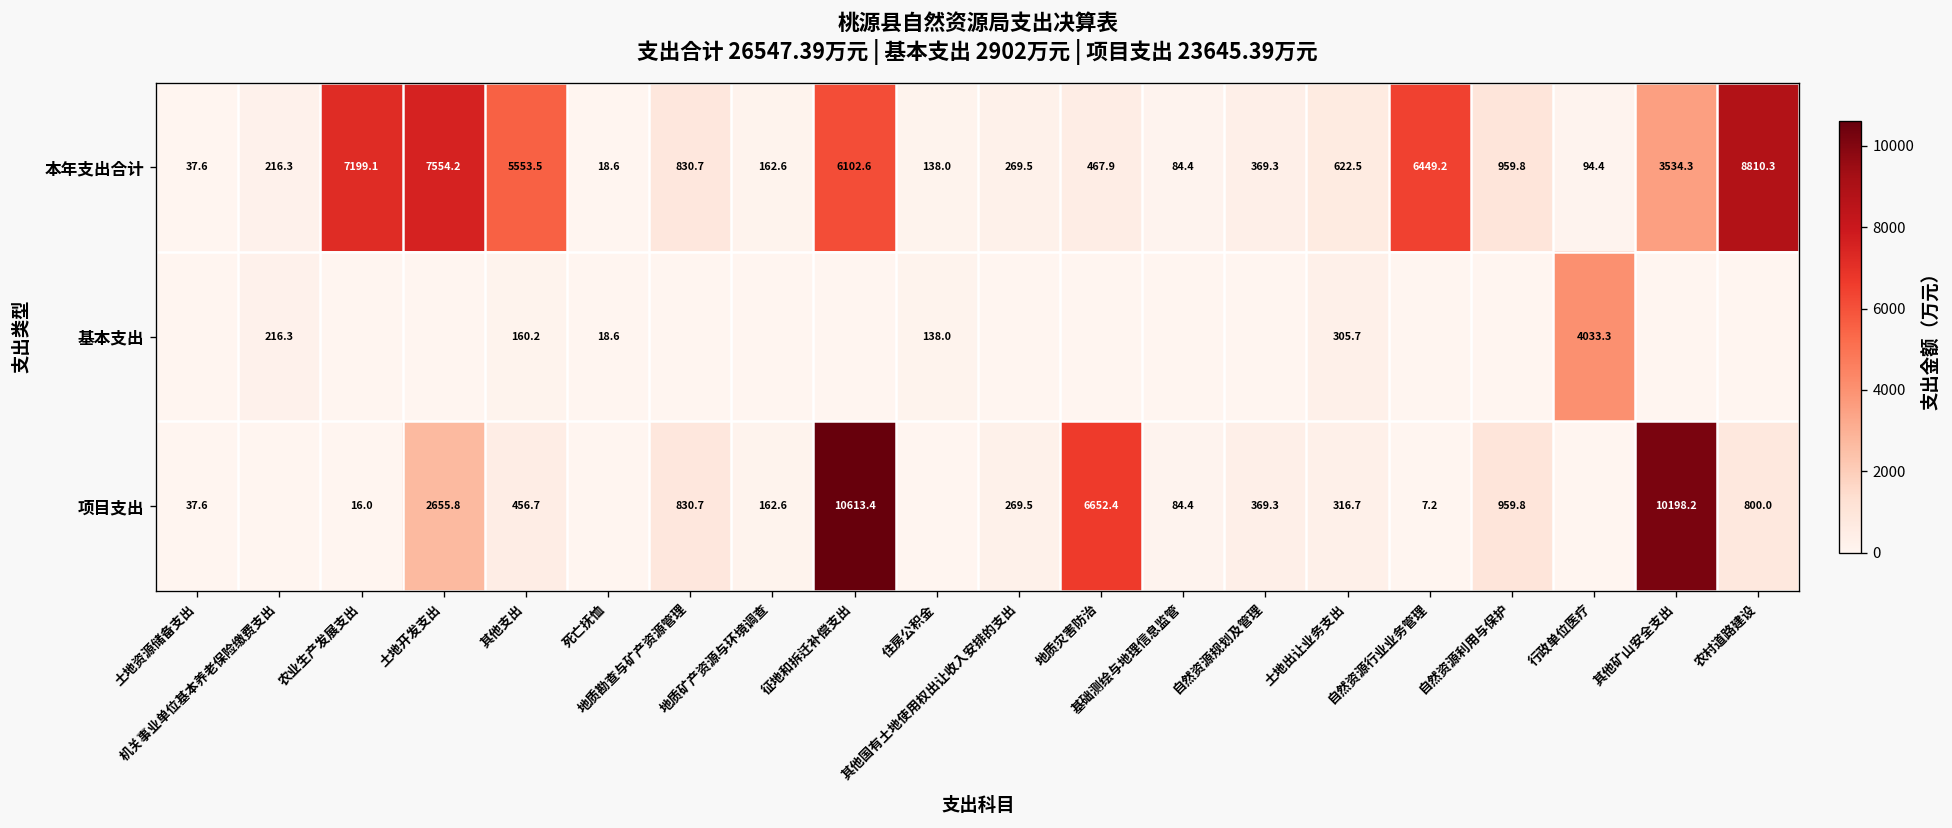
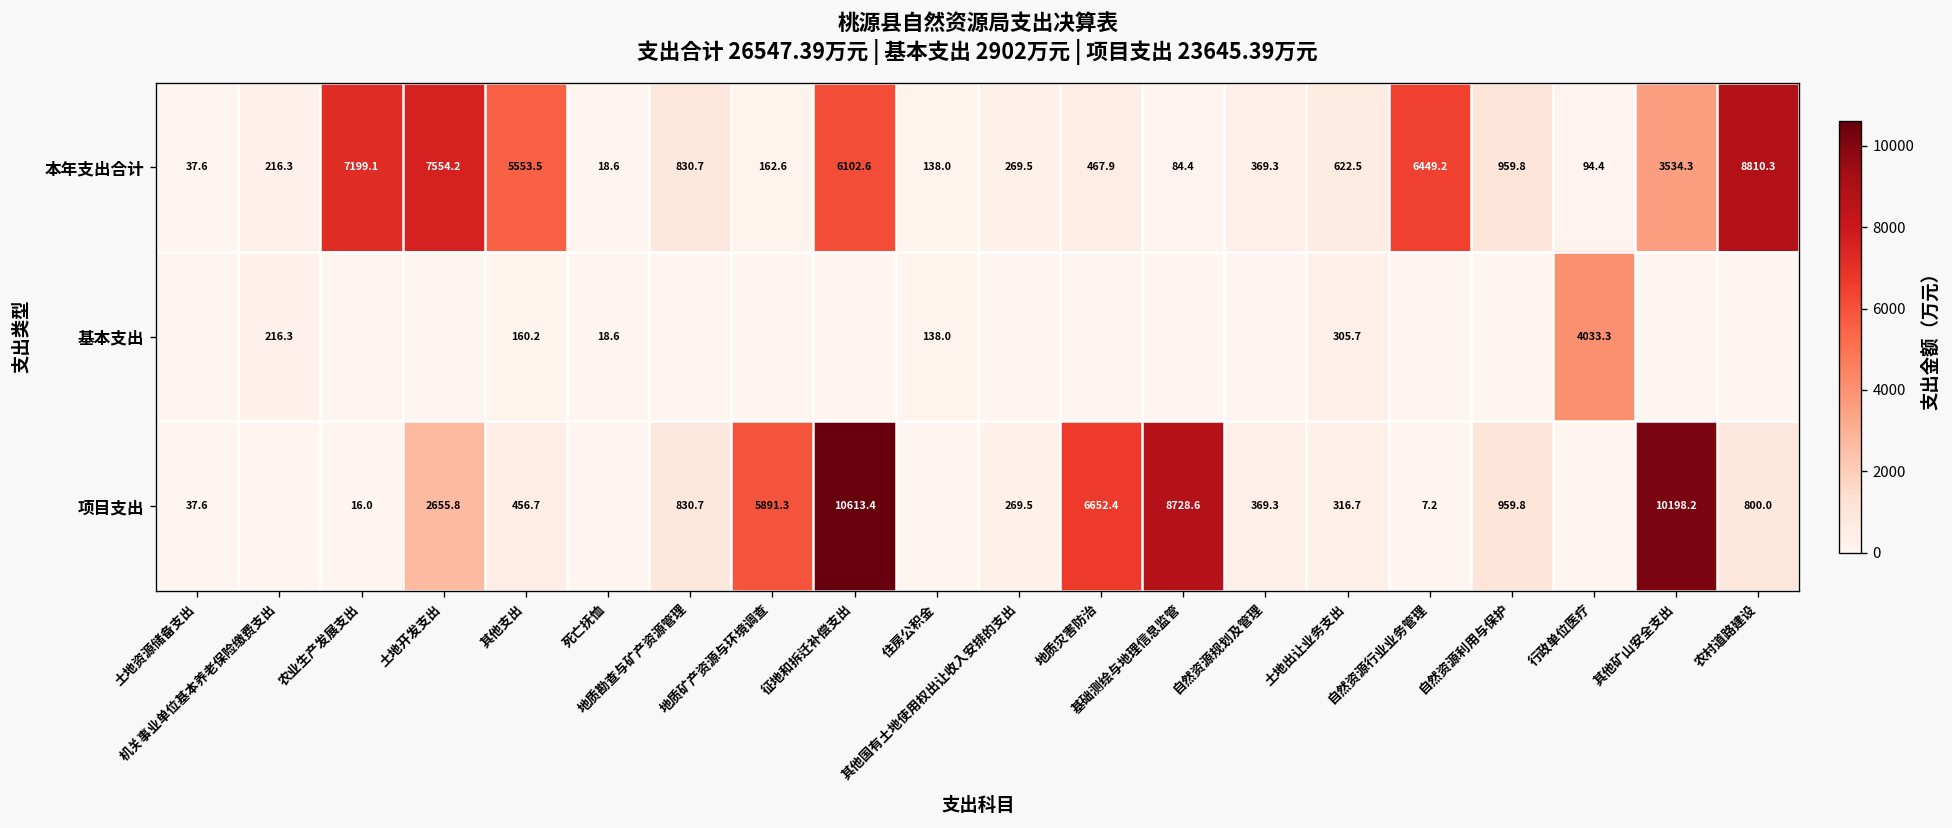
项目支出, 地质矿产资源与环境调查: 162.6 -> 5891.3
项目支出, 基础测绘与地理信息监管: 84.4 -> 8728.6
